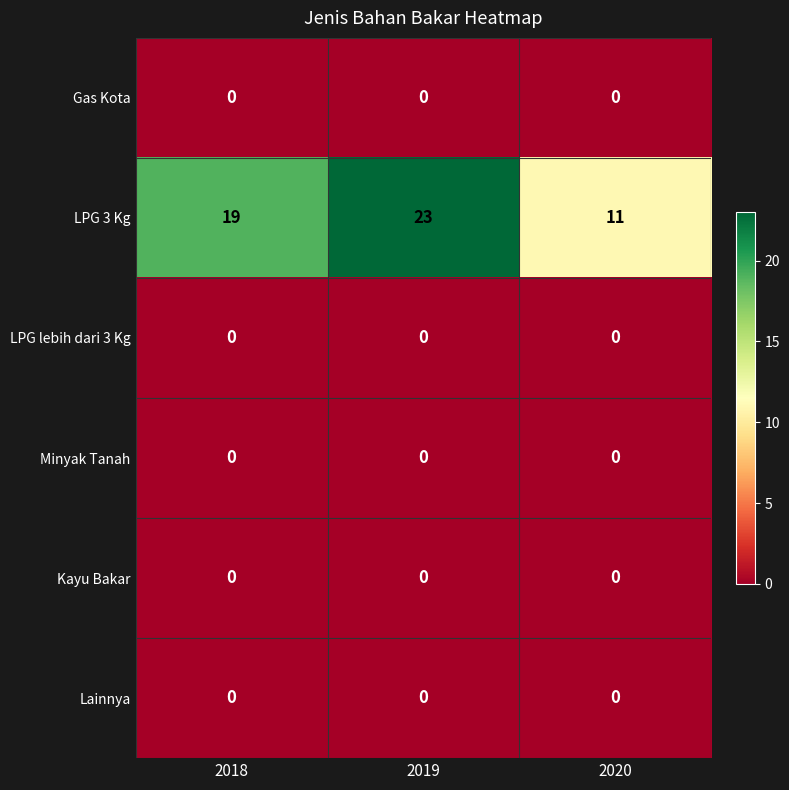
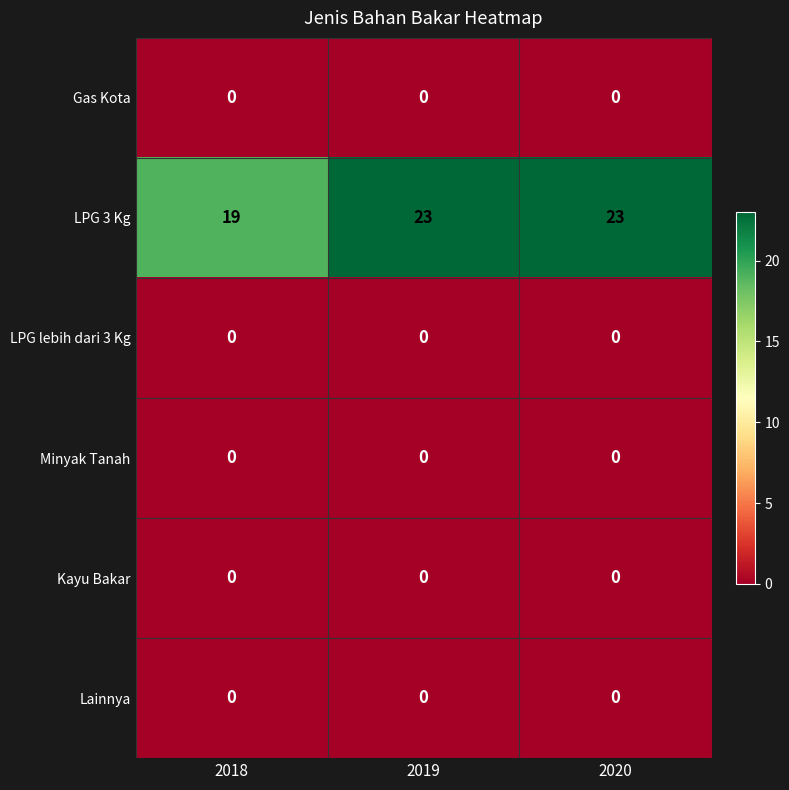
LPG 3 Kg, 2020: 11 -> 23
